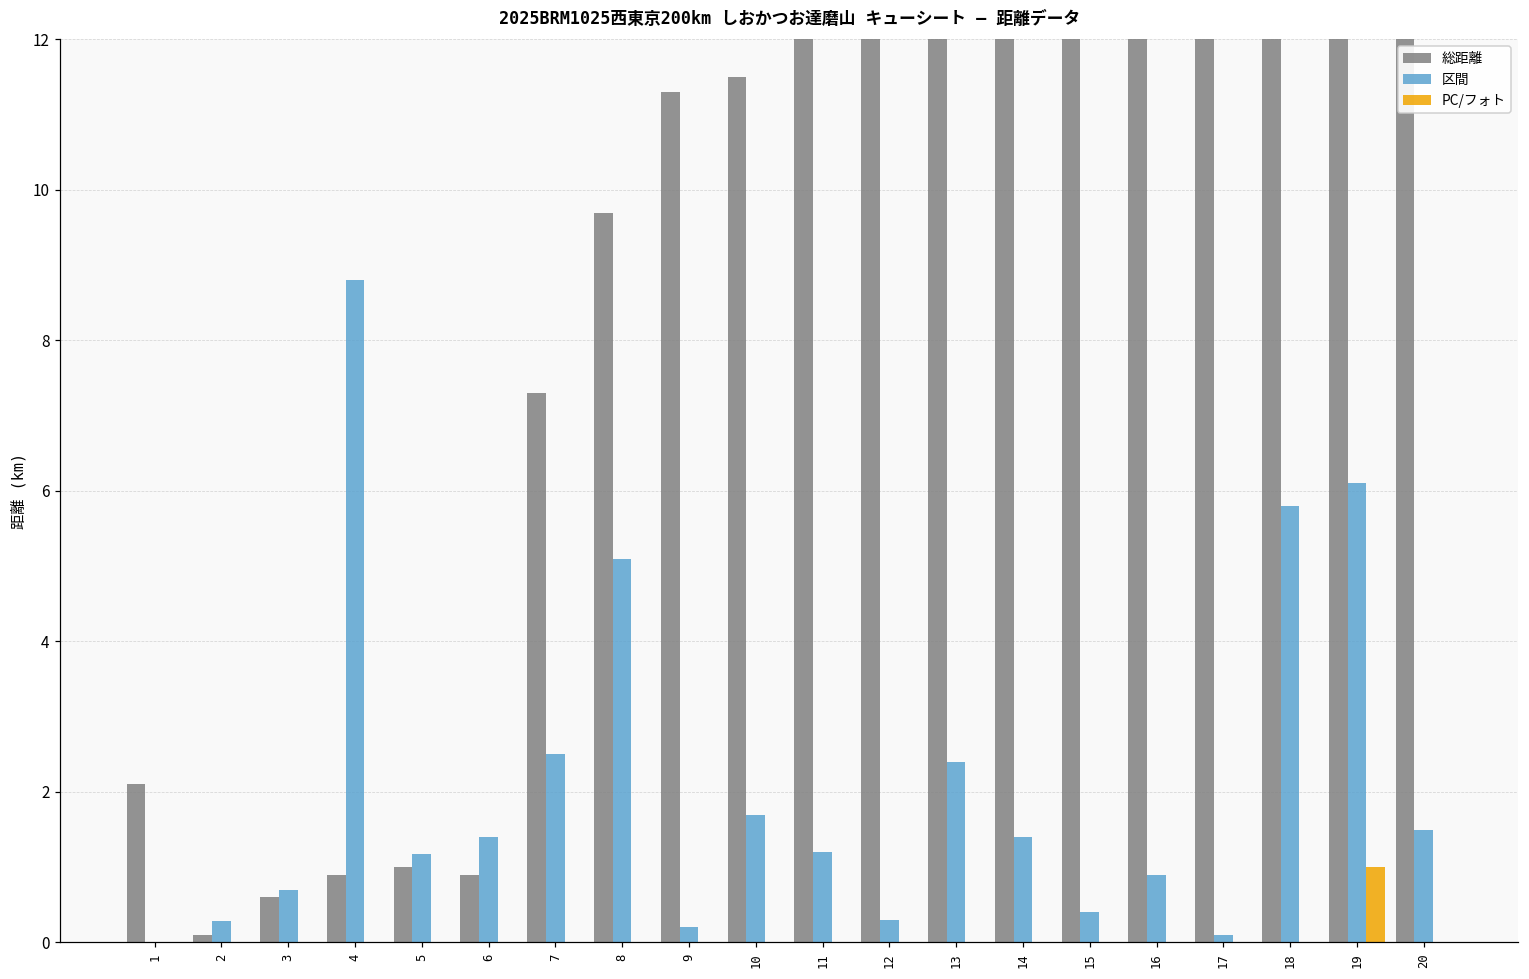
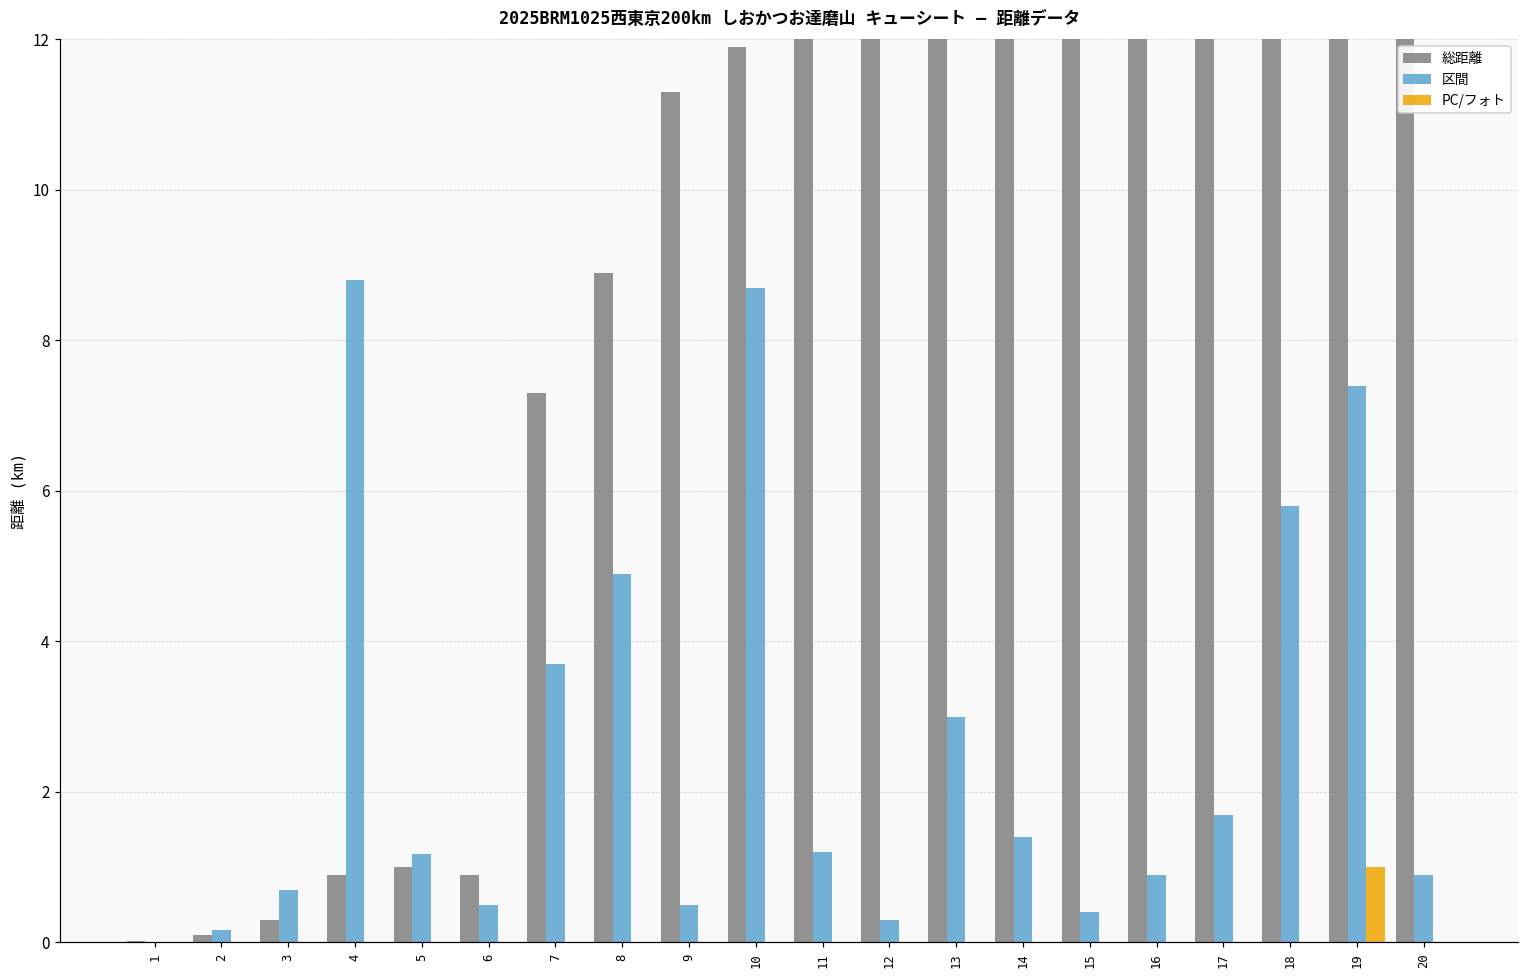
総距離, 1: 2.1 -> 0.0
区間, 2: 0.3 -> 0.2
総距離, 3: 0.6 -> 0.3
区間, 6: 1.4 -> 0.5
区間, 7: 2.5 -> 3.7
総距離, 8: 9.7 -> 8.9
区間, 8: 5.1 -> 4.9
区間, 9: 0.2 -> 0.5
総距離, 10: 11.5 -> 11.9
区間, 10: 1.7 -> 8.7
区間, 13: 2.4 -> 3.0
区間, 17: 0.1 -> 1.7
区間, 19: 6.1 -> 7.4
区間, 20: 1.5 -> 0.9
